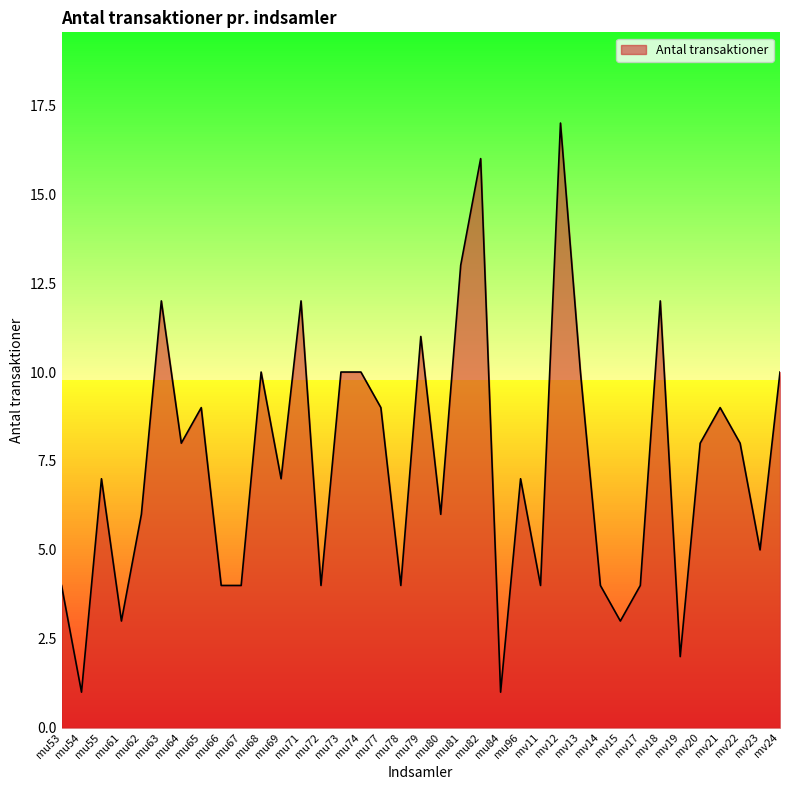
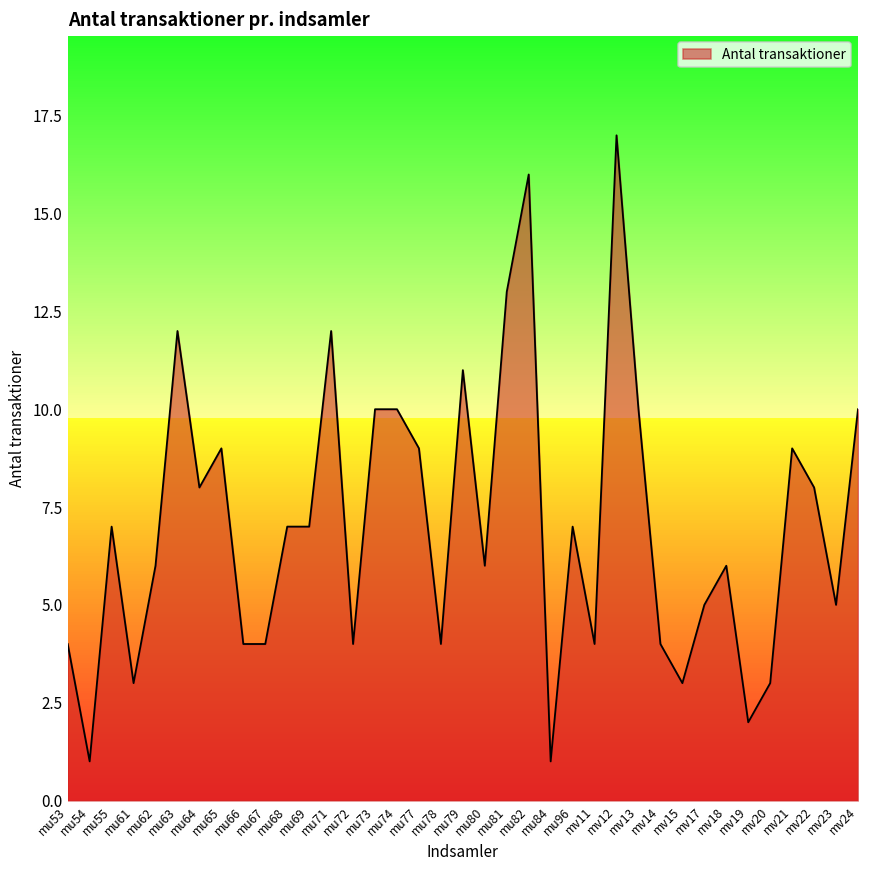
mu68: 10 -> 7
mv17: 4 -> 5
mv18: 12 -> 6
mv20: 8 -> 3
